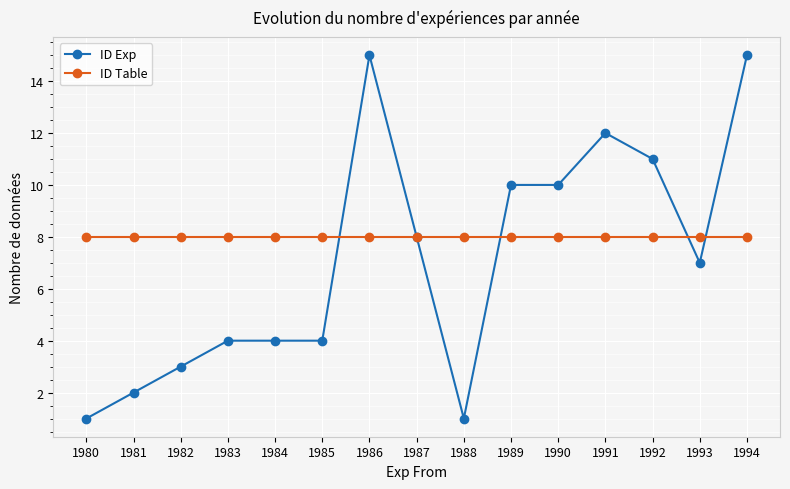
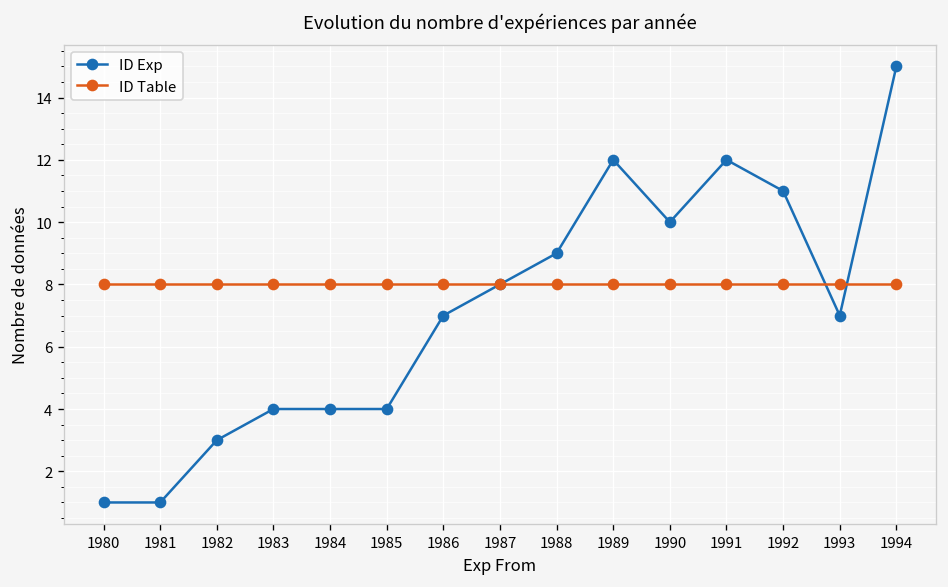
ID Exp, 1981: 2 -> 1
ID Exp, 1986: 15 -> 7
ID Exp, 1988: 1 -> 9
ID Exp, 1989: 10 -> 12
